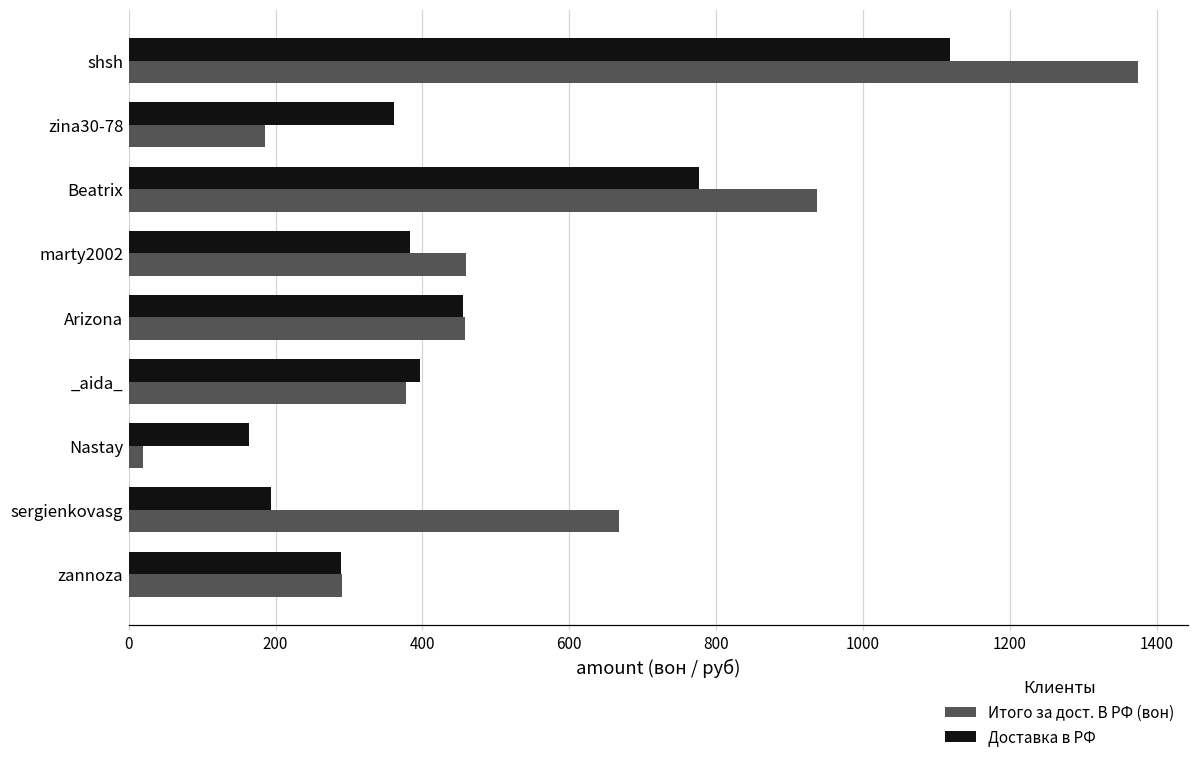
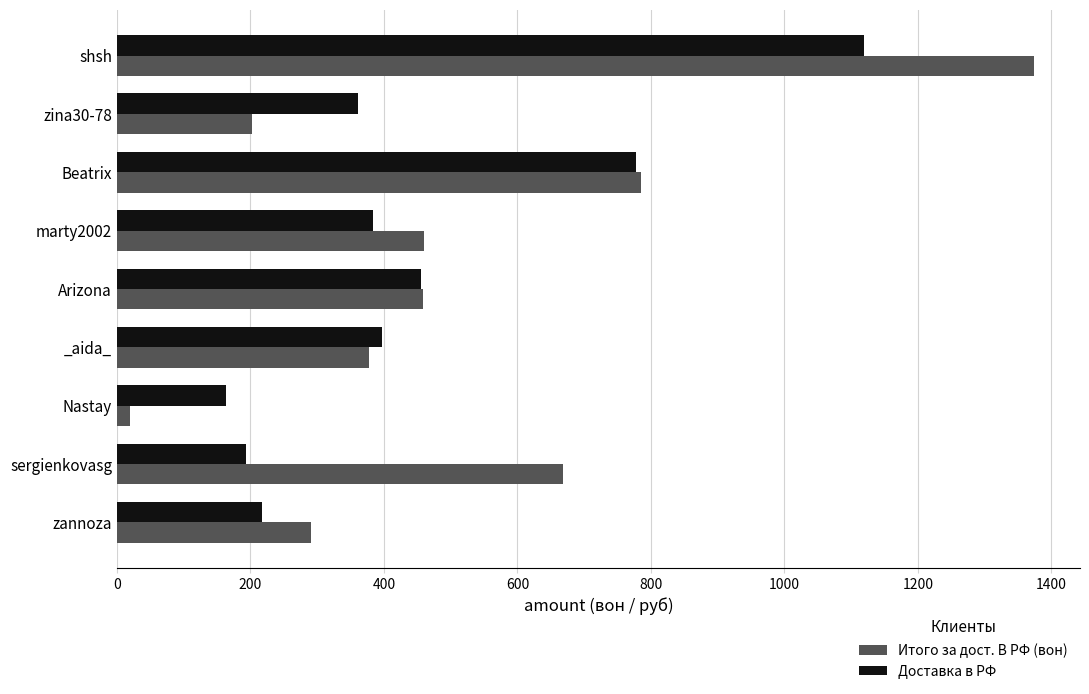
Итого за дост. В РФ (вон), zina30-78: 190 -> 200
Итого за дост. В РФ (вон), Beatrix: 940 -> 790
Доставка в РФ, zannoza: 290 -> 220
